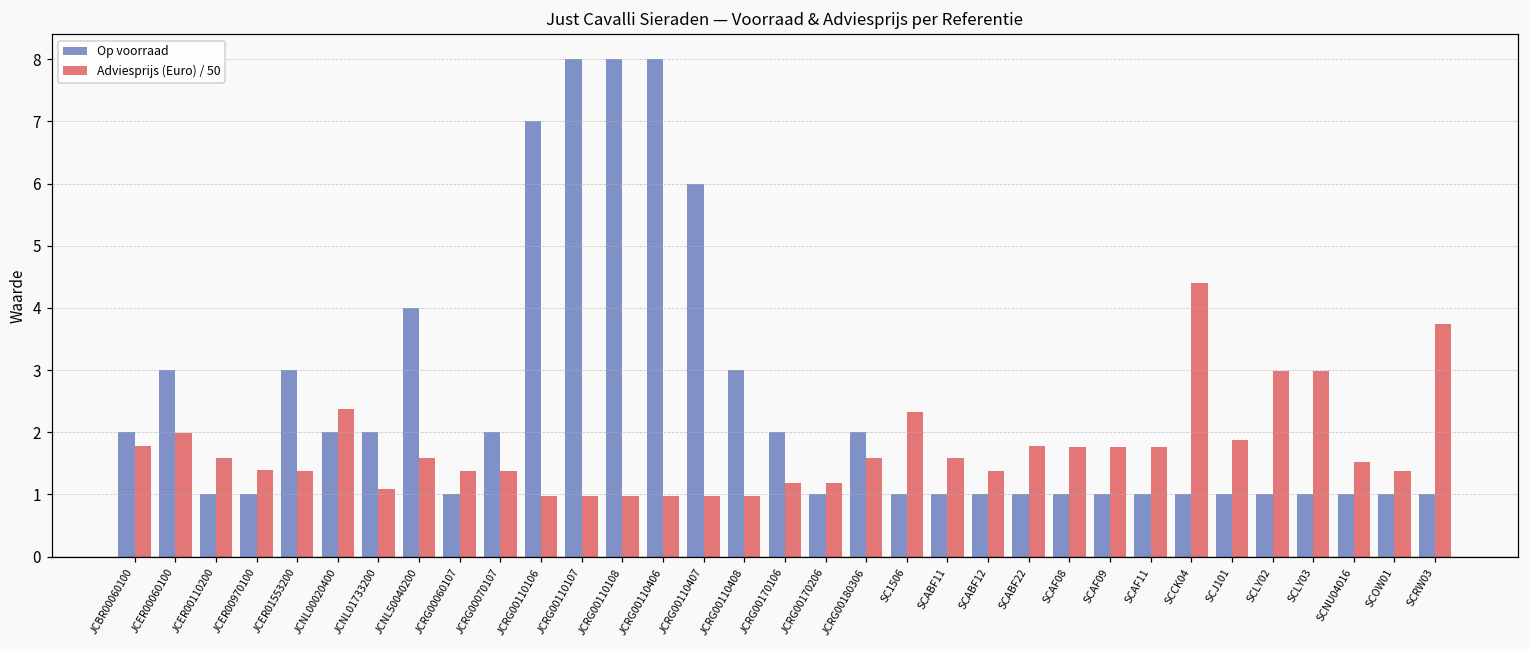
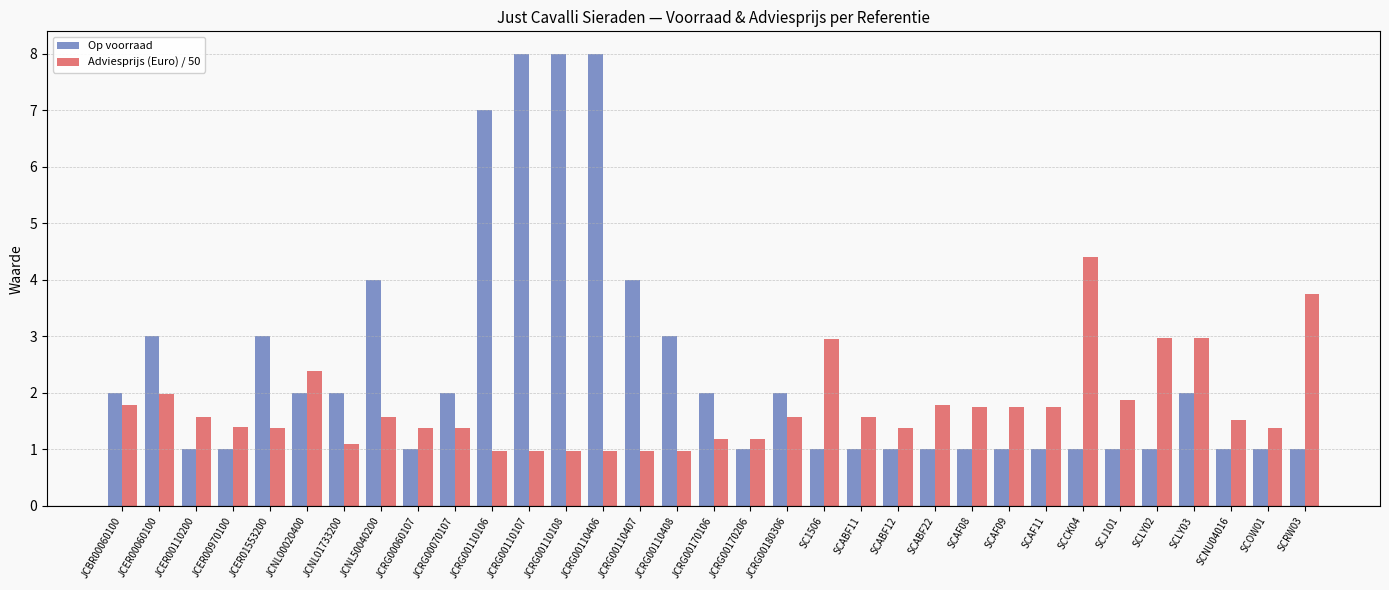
Op voorraad, JCRG00110407: 6 -> 4
Adviesprijs (Euro) / 50, SC1506: 2.3 -> 3.0
Op voorraad, SCLY03: 1 -> 2
